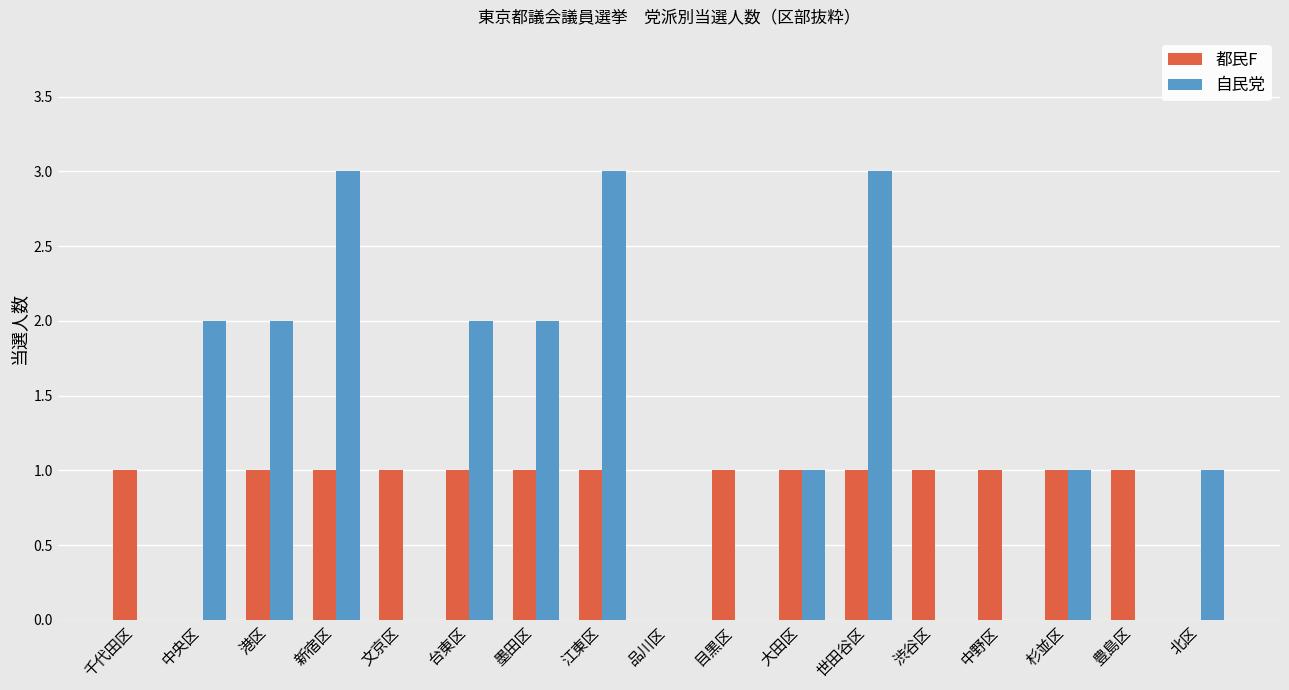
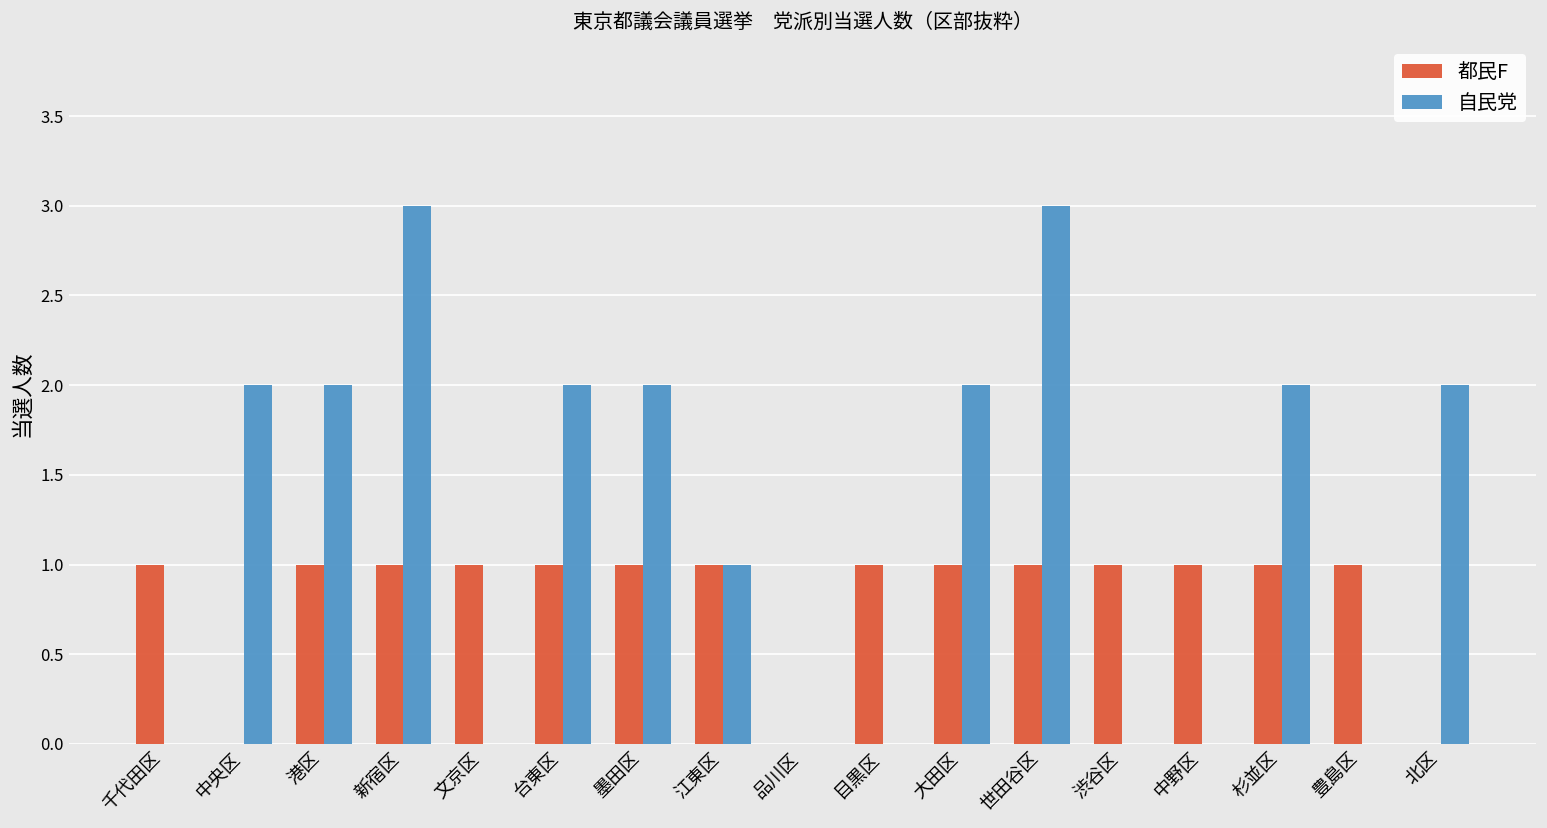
自民党, 江東区: 3 -> 1
自民党, 大田区: 1 -> 2
自民党, 杉並区: 1 -> 2
自民党, 北区: 1 -> 2
